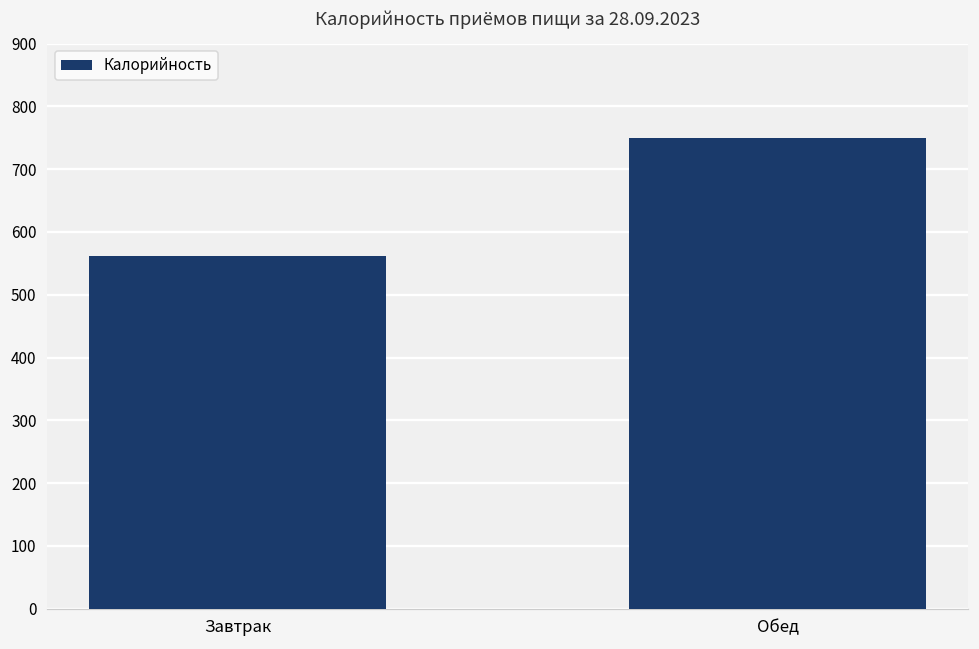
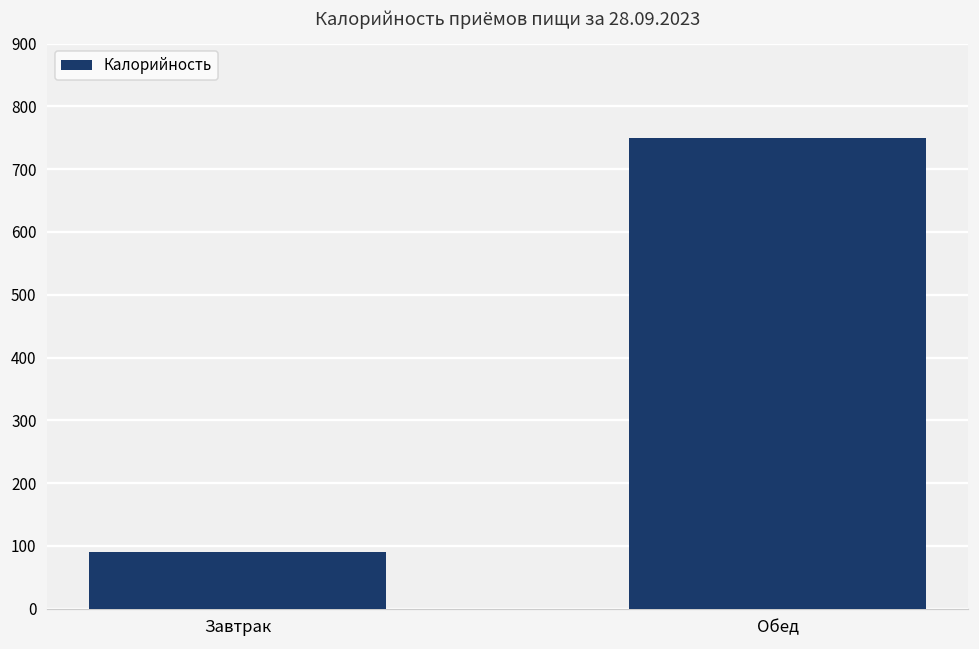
Завтрак: 560 -> 90
